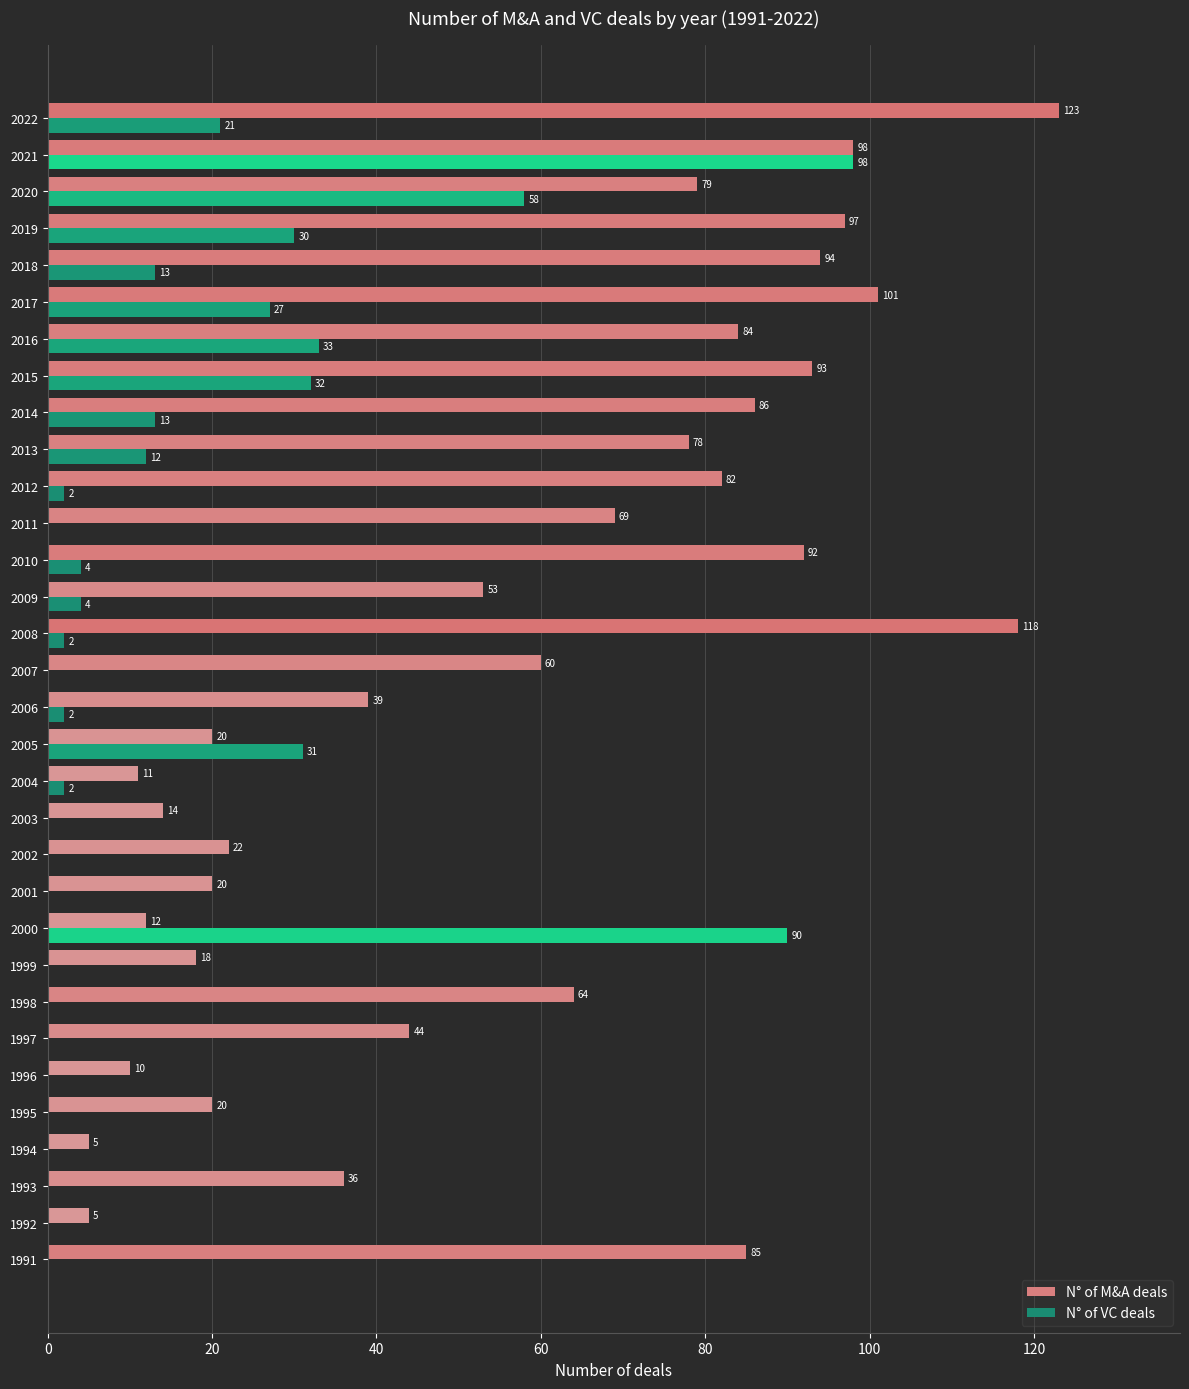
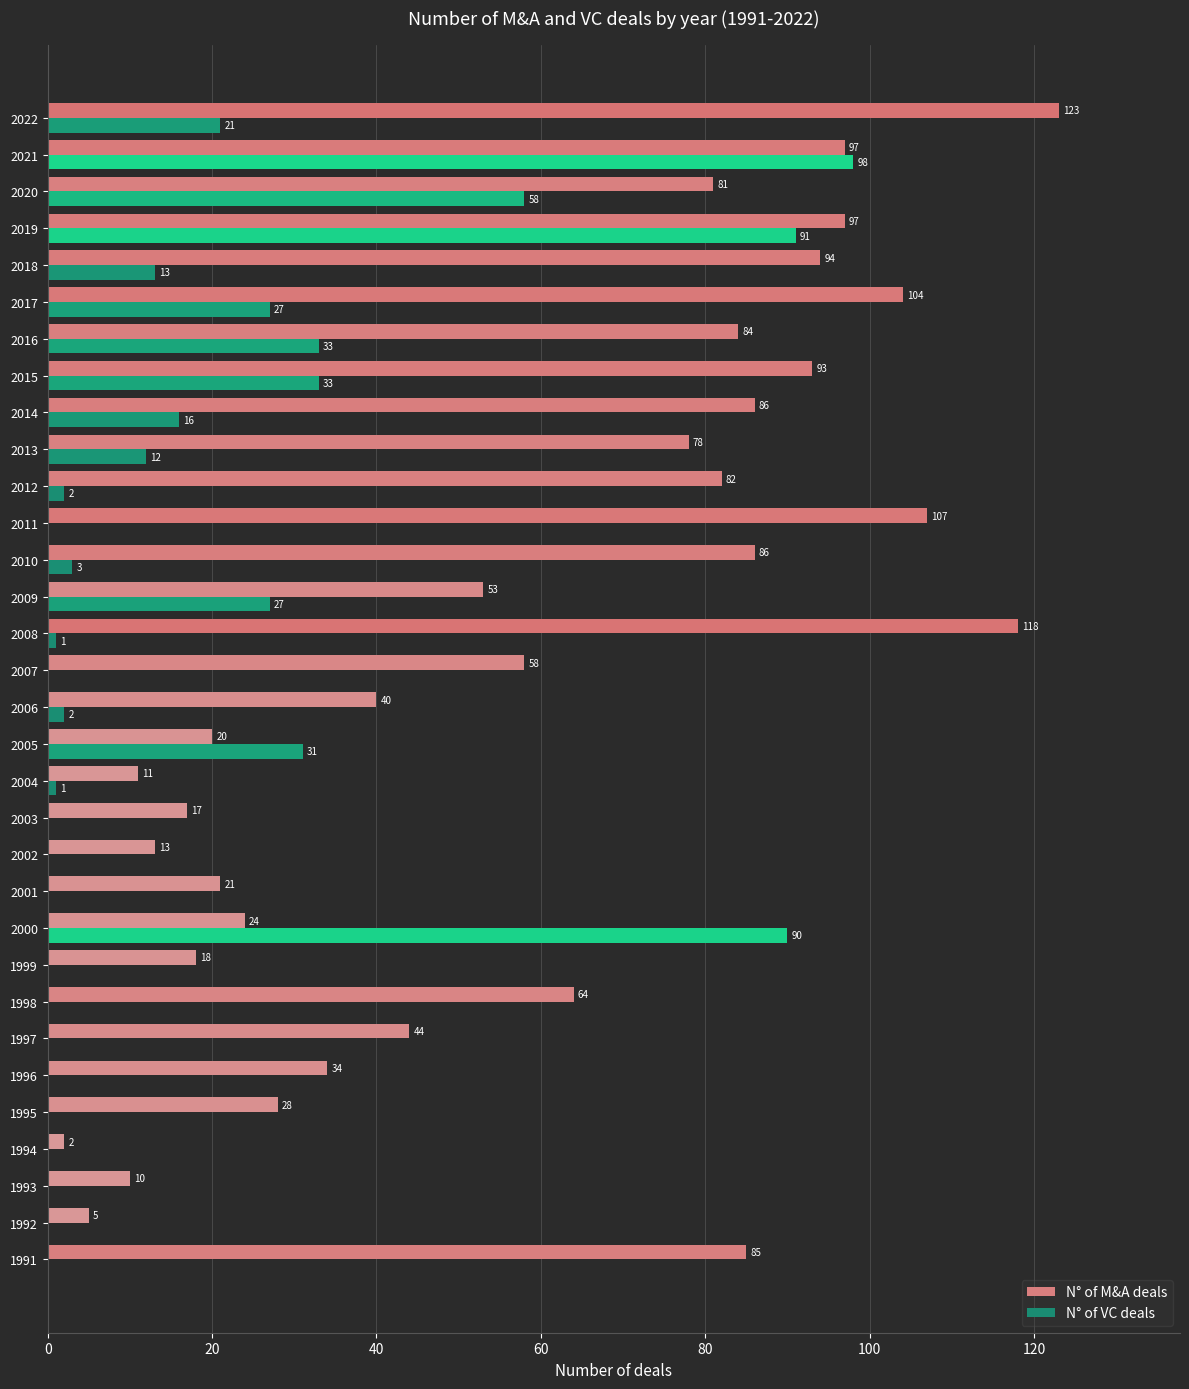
N° of M&A deals, 2021: 98 -> 97
N° of M&A deals, 2020: 79 -> 81
N° of VC deals, 2019: 30 -> 91
N° of M&A deals, 2017: 101 -> 104
N° of VC deals, 2015: 32 -> 33
N° of VC deals, 2014: 13 -> 16
N° of M&A deals, 2011: 69 -> 107
N° of M&A deals, 2010: 92 -> 86
N° of VC deals, 2010: 4 -> 3
N° of VC deals, 2009: 4 -> 27
N° of VC deals, 2008: 2 -> 1
N° of M&A deals, 2007: 60 -> 58
N° of M&A deals, 2006: 39 -> 40
N° of VC deals, 2004: 2 -> 1
N° of M&A deals, 2003: 14 -> 17
N° of M&A deals, 2002: 22 -> 13
N° of M&A deals, 2001: 20 -> 21
N° of M&A deals, 2000: 12 -> 24
N° of M&A deals, 1996: 10 -> 34
N° of M&A deals, 1995: 20 -> 28
N° of M&A deals, 1994: 5 -> 2
N° of M&A deals, 1993: 36 -> 10
